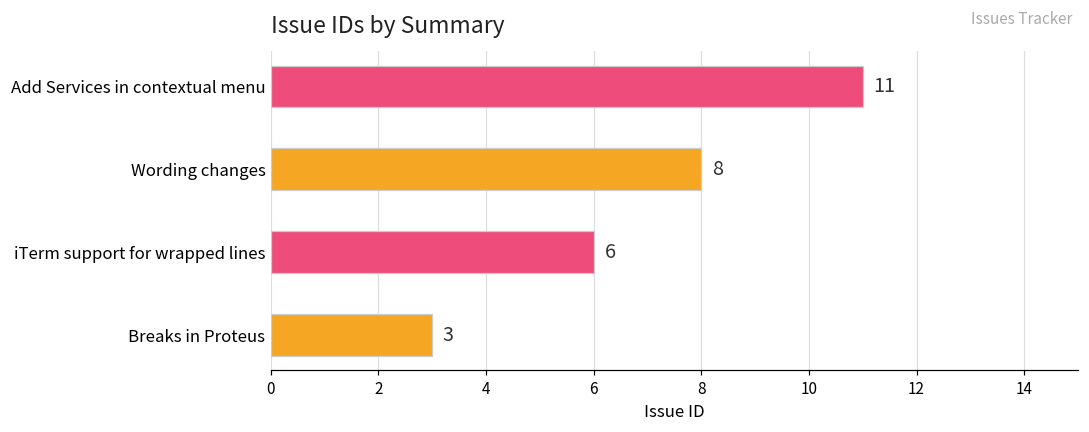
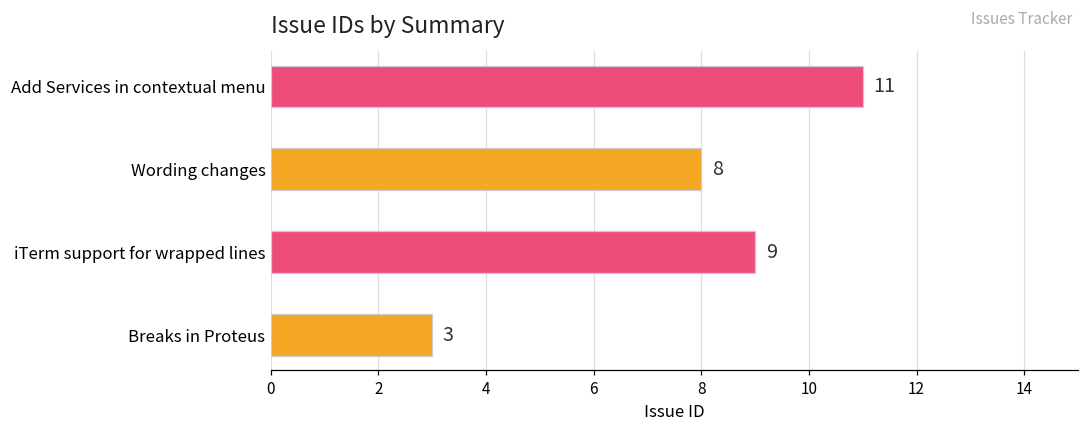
iTerm support for wrapped lines: 6 -> 9
